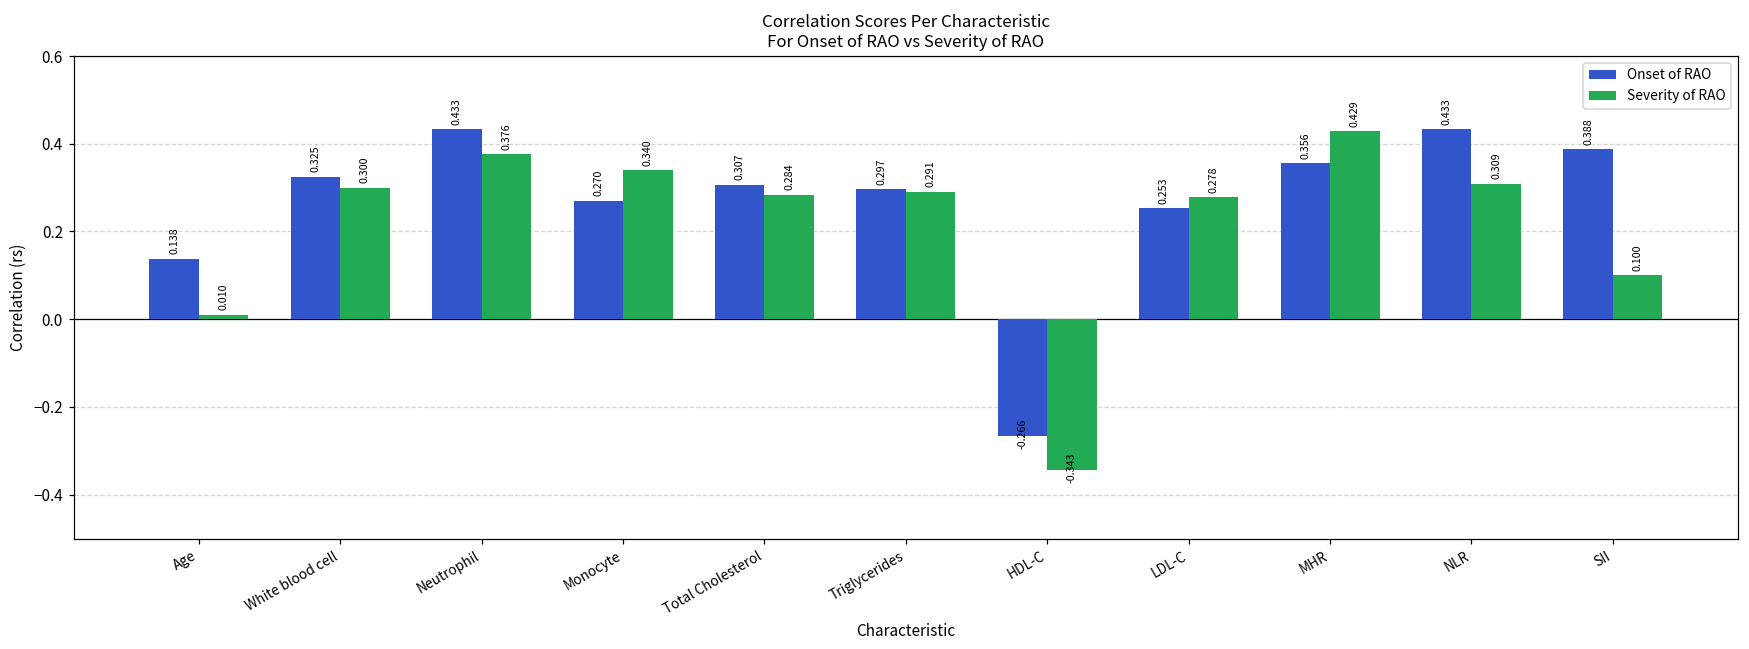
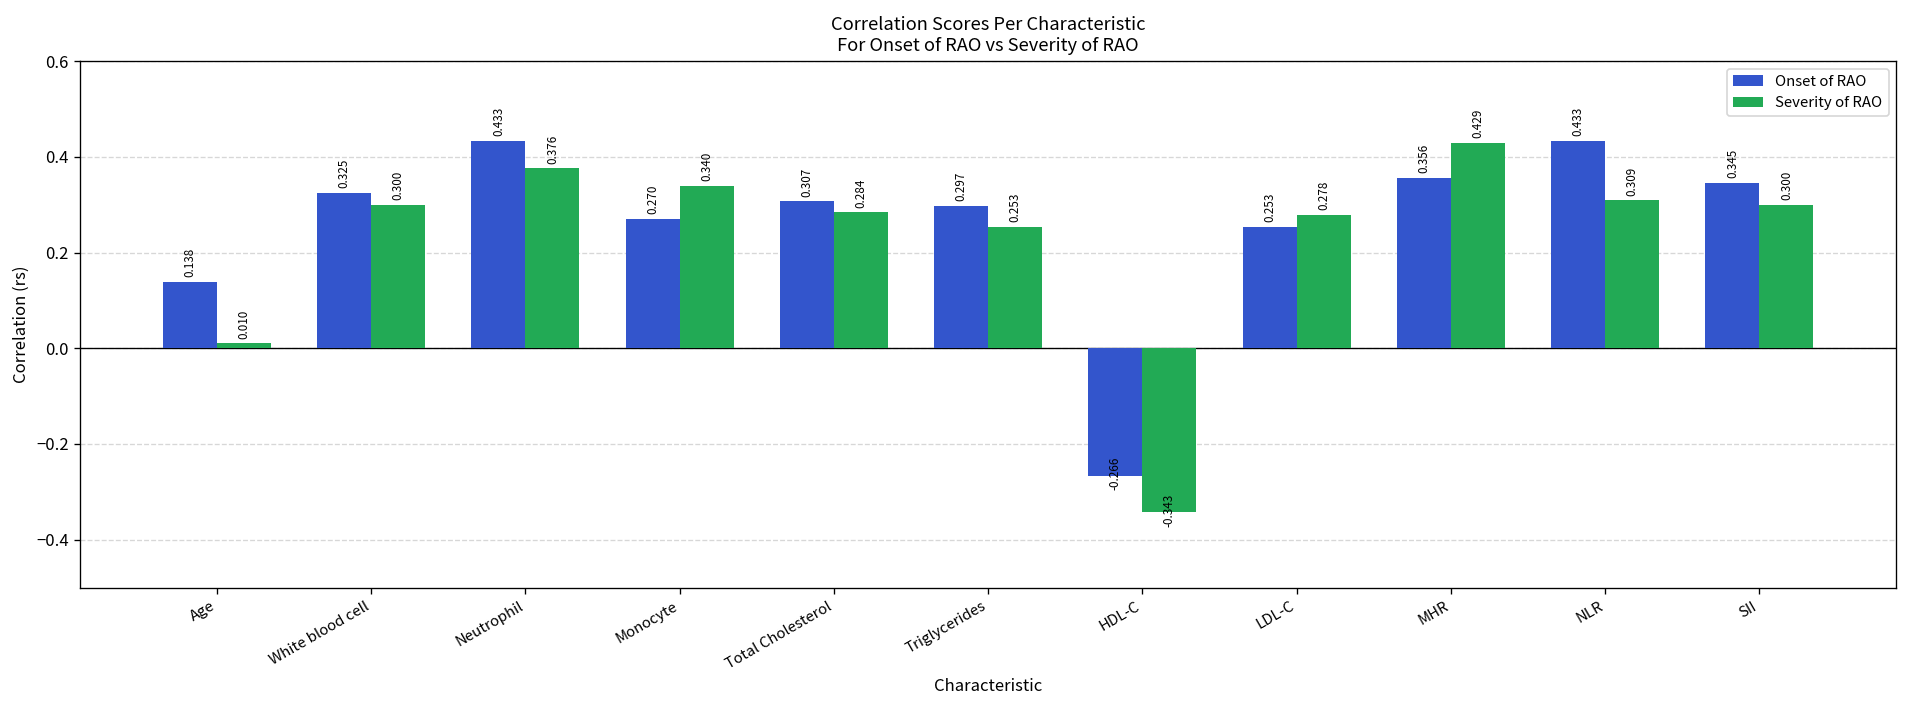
Severity of RAO, Triglycerides: 0.291 -> 0.253
Onset of RAO, SII: 0.388 -> 0.345
Severity of RAO, SII: 0.100 -> 0.300
